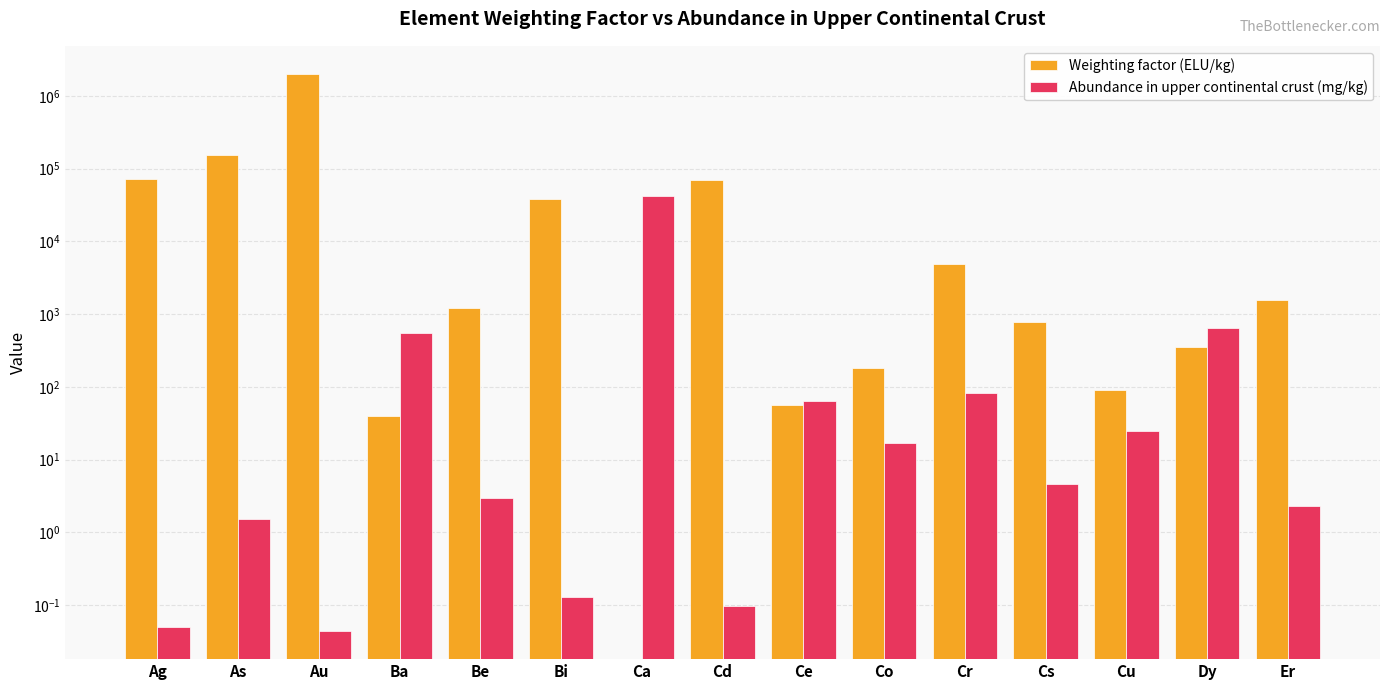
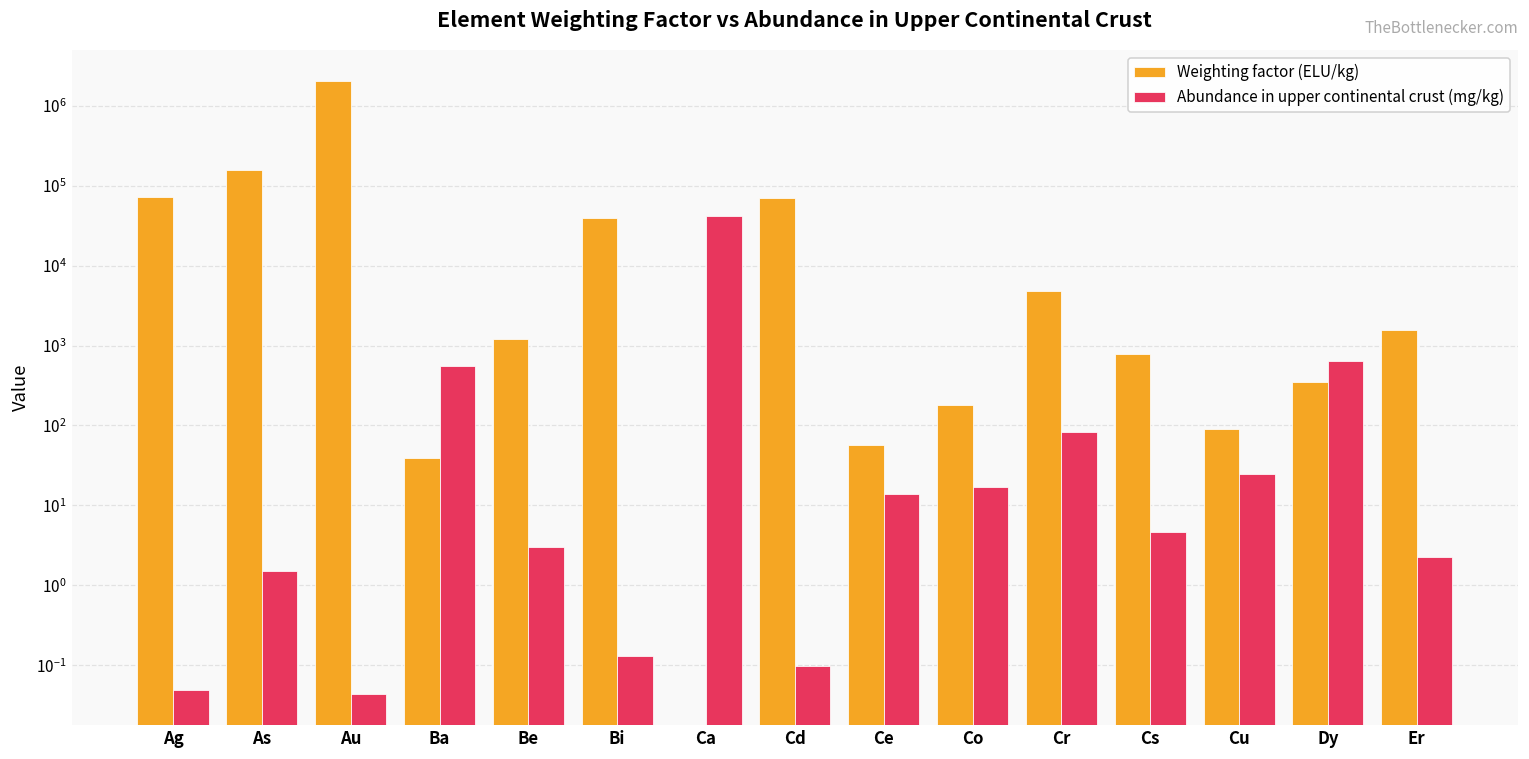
Abundance in upper continental crust (mg/kg), Ce: 60 -> 14
